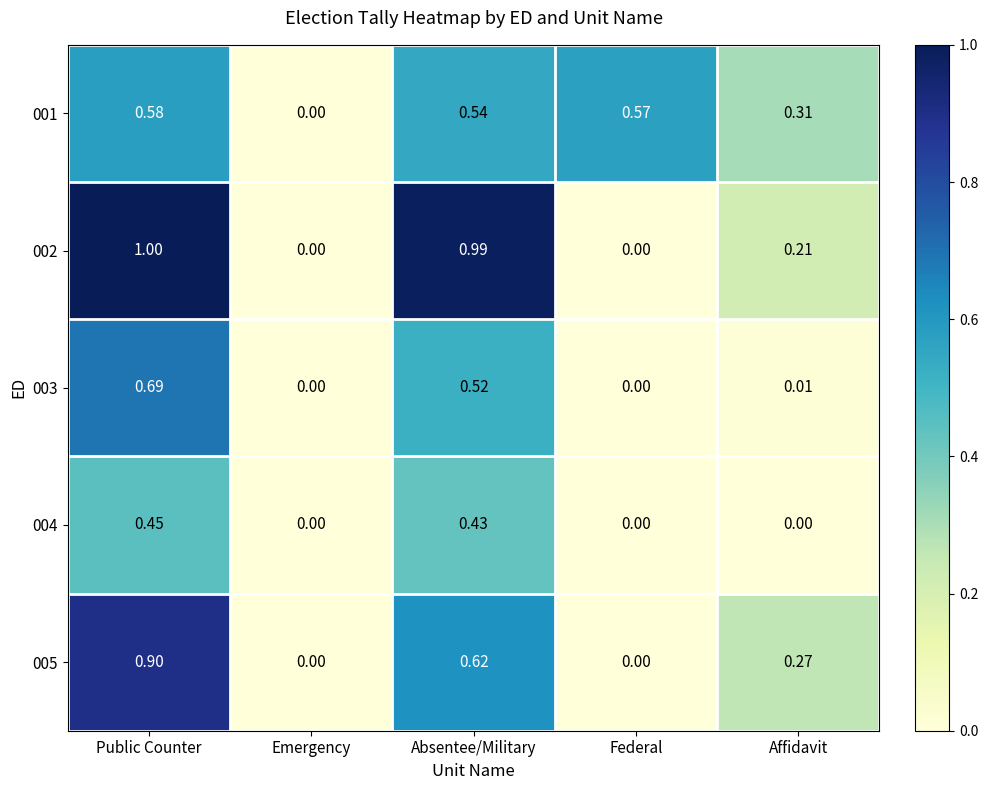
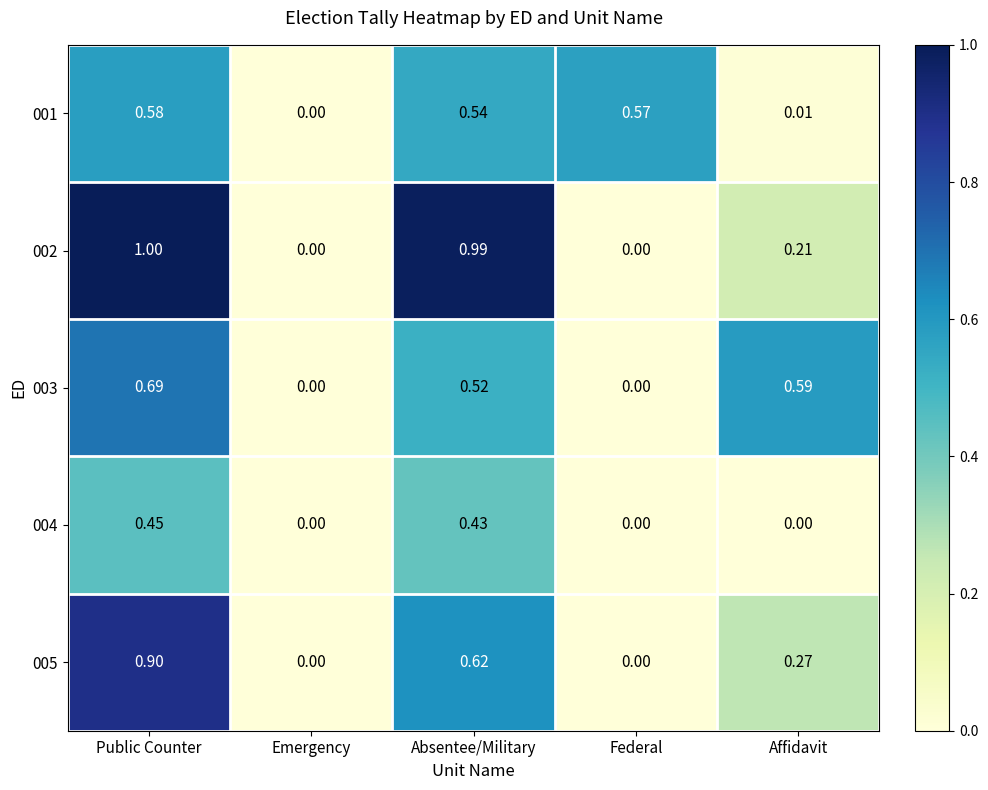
001, Affidavit: 0.31 -> 0.01
003, Affidavit: 0.01 -> 0.59
